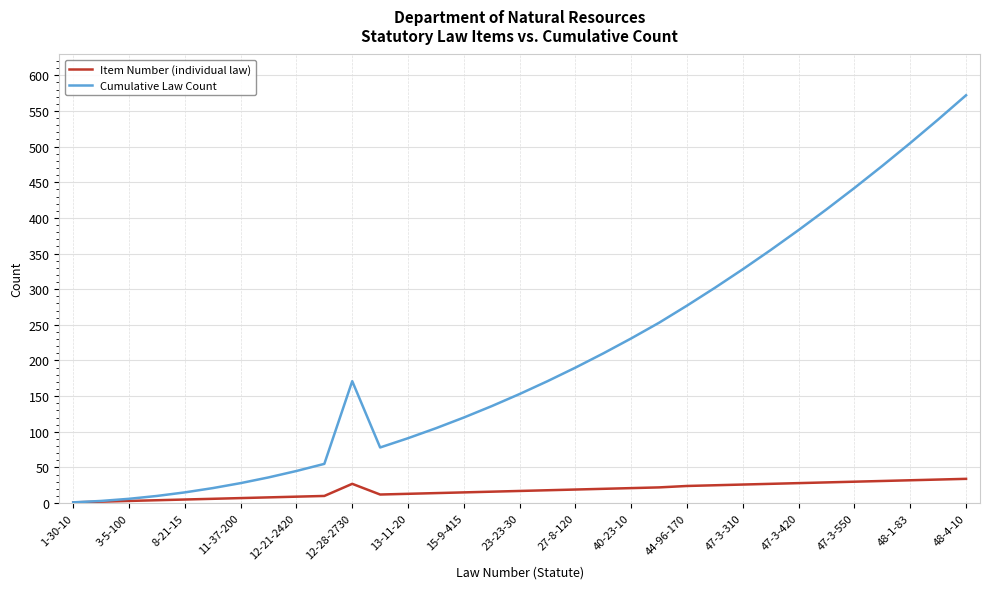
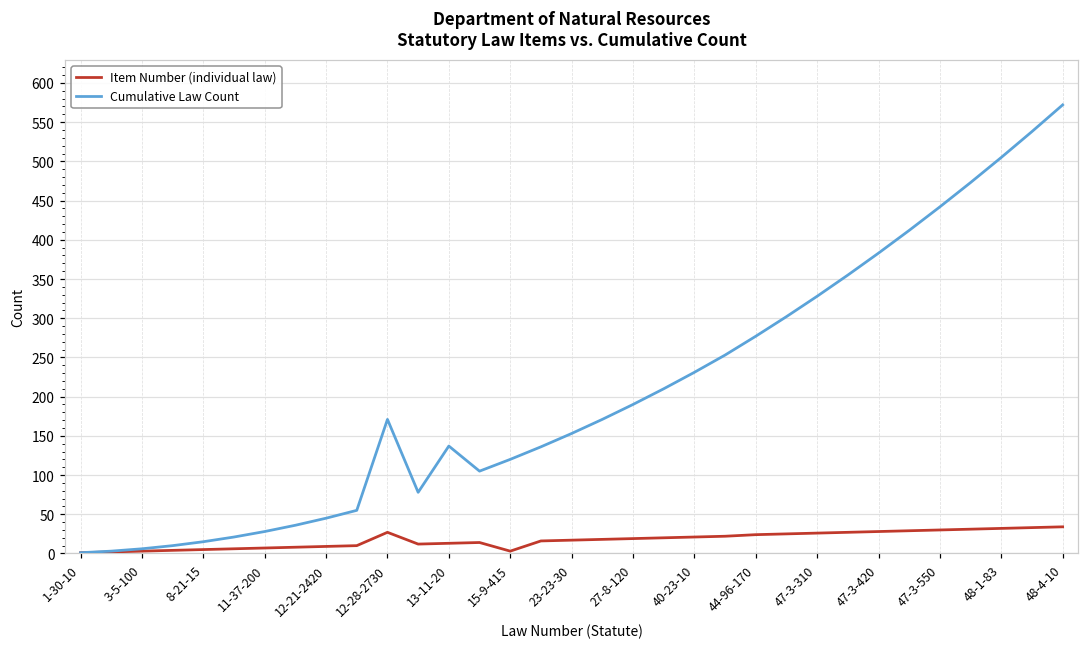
Cumulative Law Count, 13-11-20: 90 -> 140
Item Number (individual law), 15-9-415: 20 -> 0
